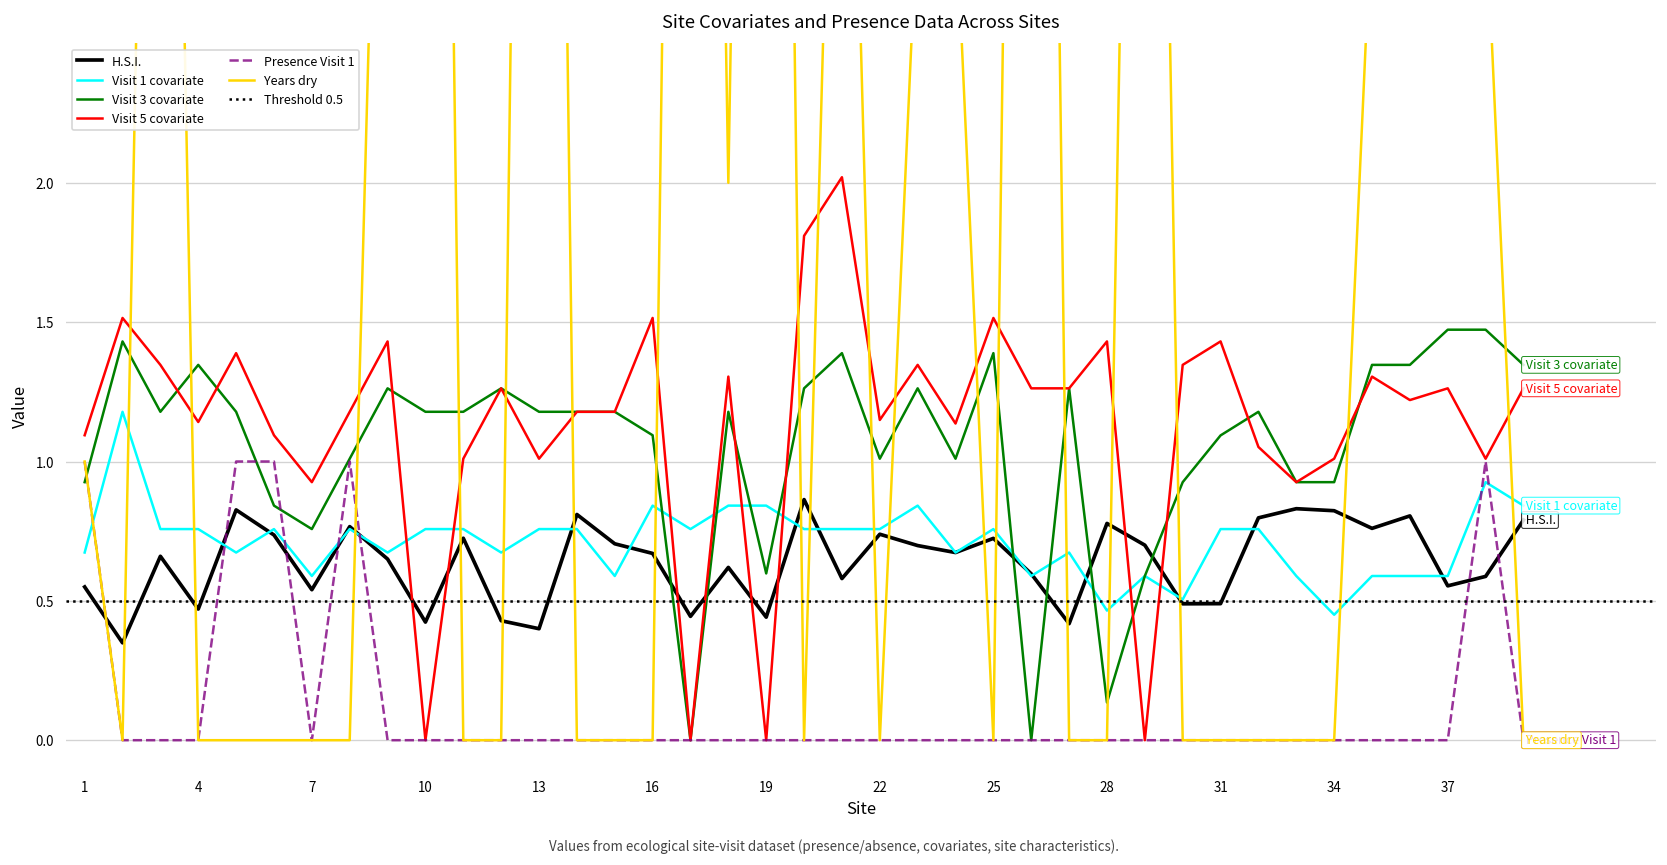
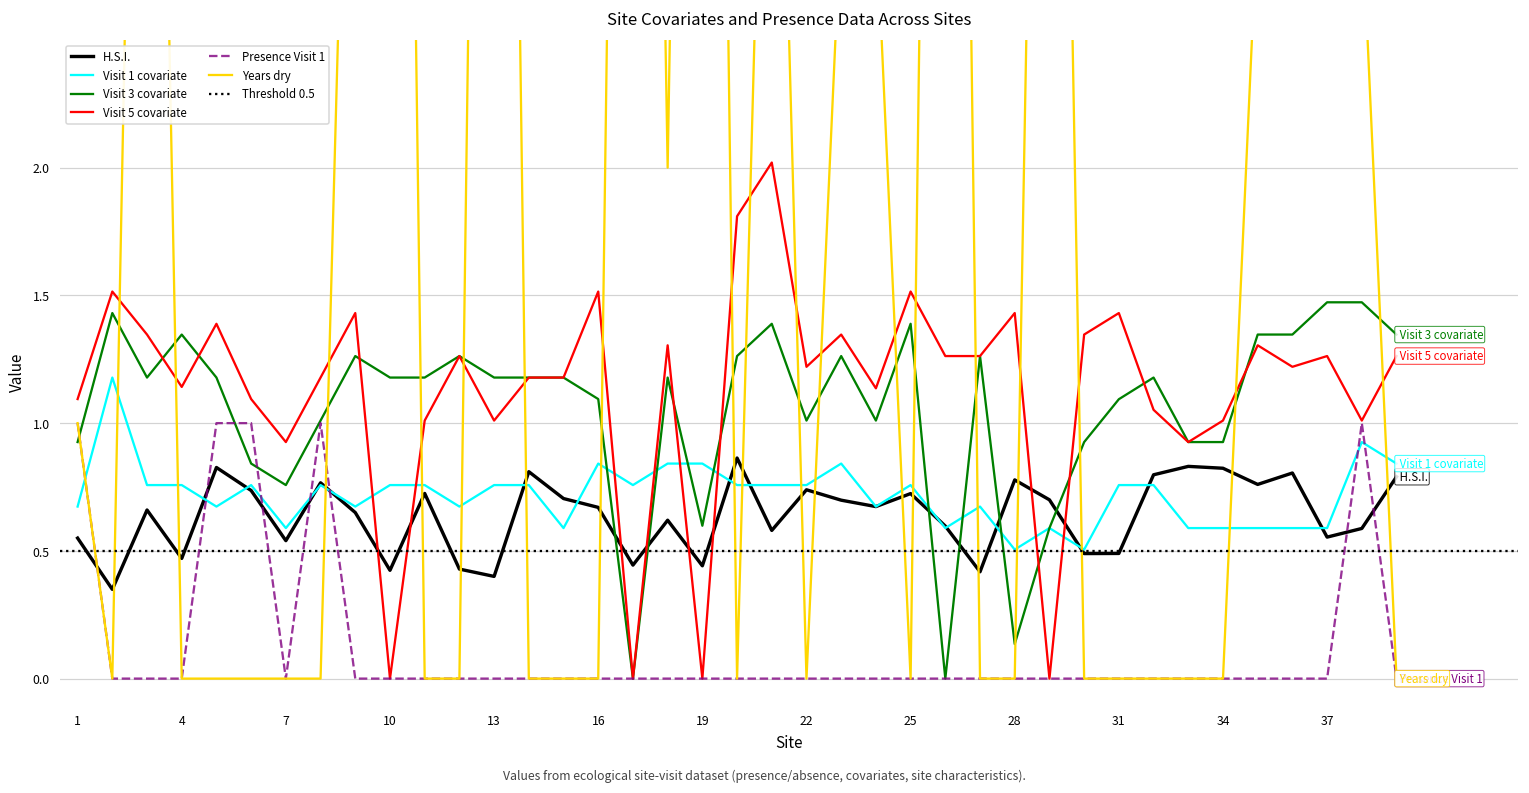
Visit 5 covariate, 22: 1.15 -> 1.22
Visit 1 covariate, 28: 0.47 -> 0.51
Visit 1 covariate, 34: 0.45 -> 0.59
